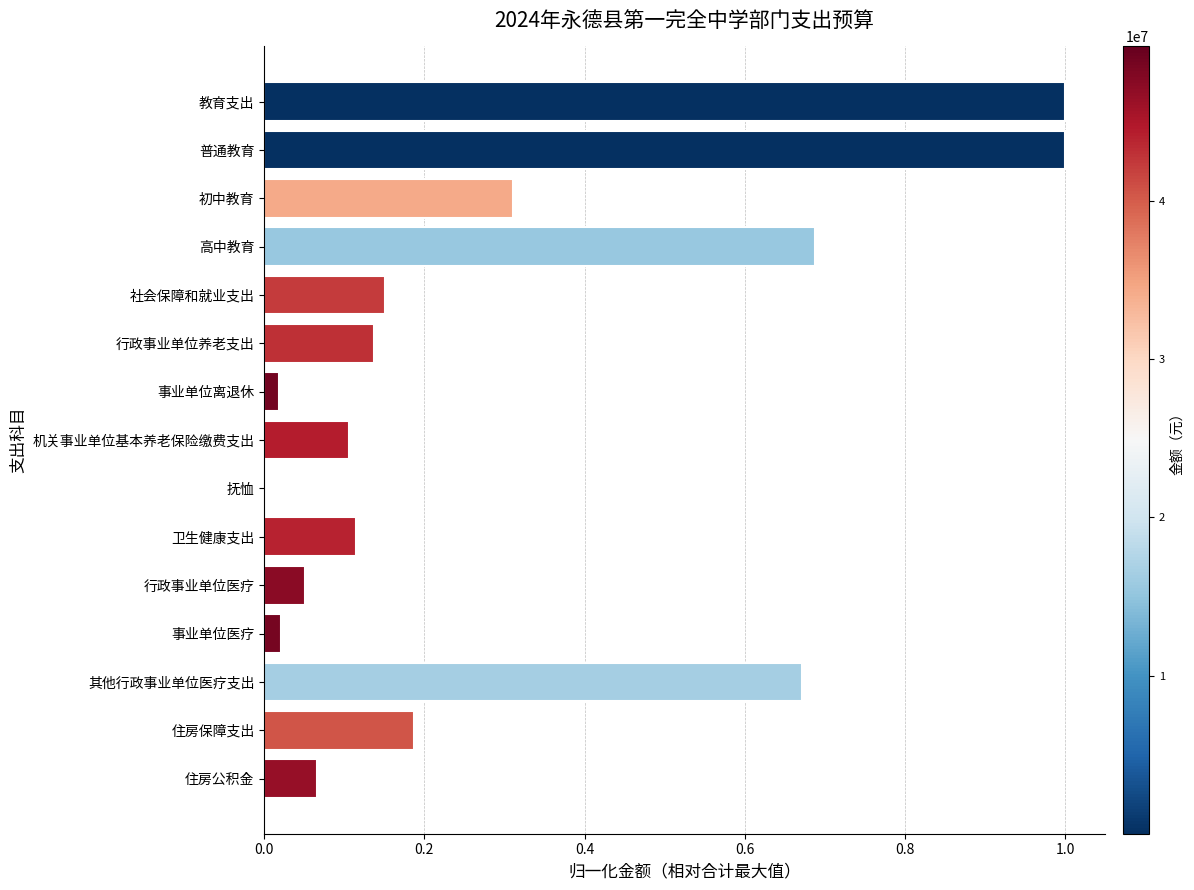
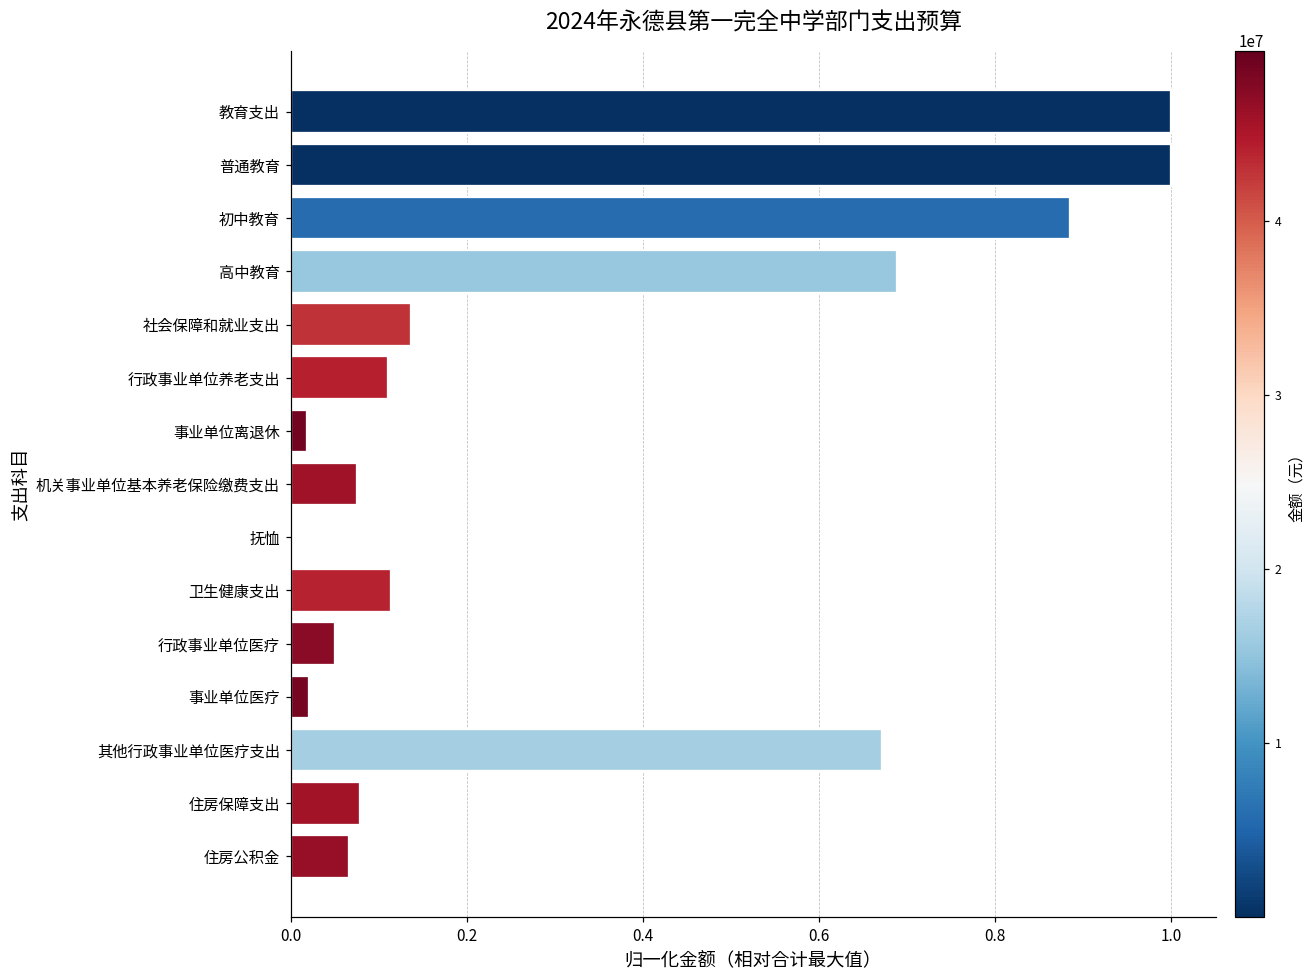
初中教育: 0.31 -> 0.88
社会保障和就业支出: 0.15 -> 0.14
行政事业单位养老支出: 0.14 -> 0.11
机关事业单位基本养老保险缴费支出: 0.11 -> 0.08
住房保障支出: 0.19 -> 0.08
